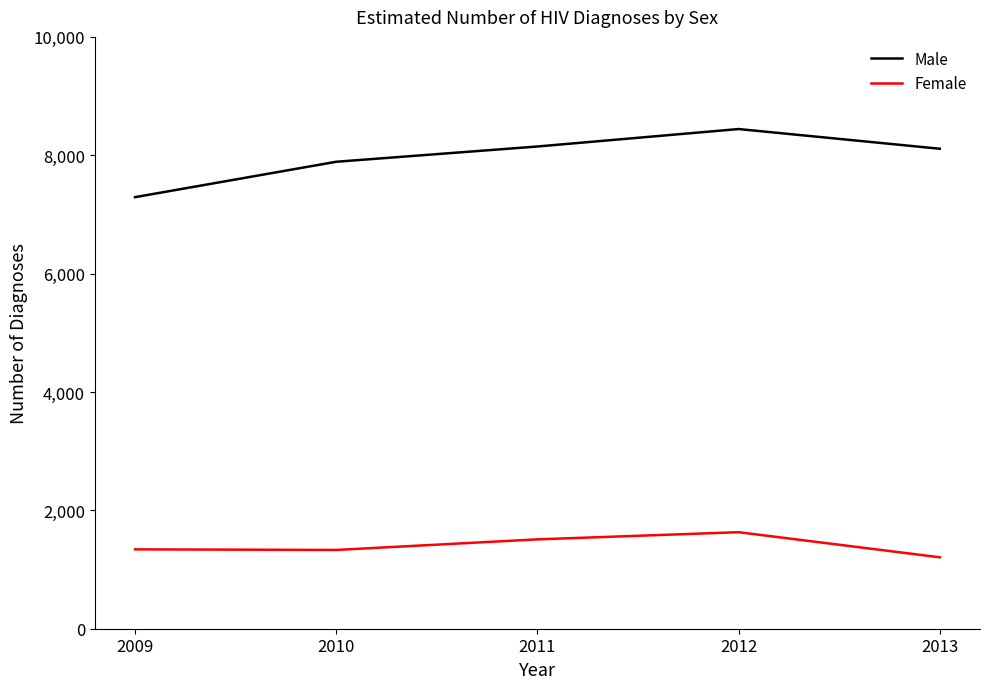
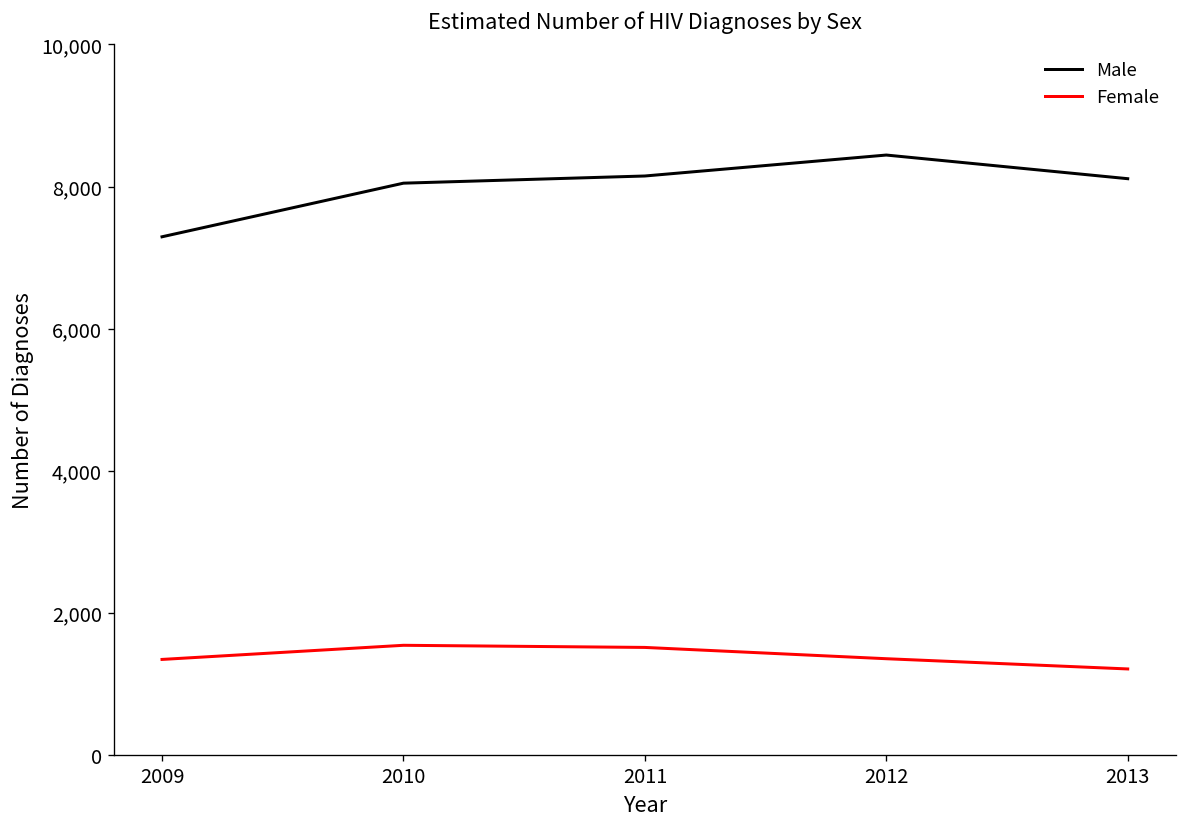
Male, 2010: 7,900 -> 8,000
Female, 2010: 1,300 -> 1,500
Female, 2012: 1,600 -> 1,400
